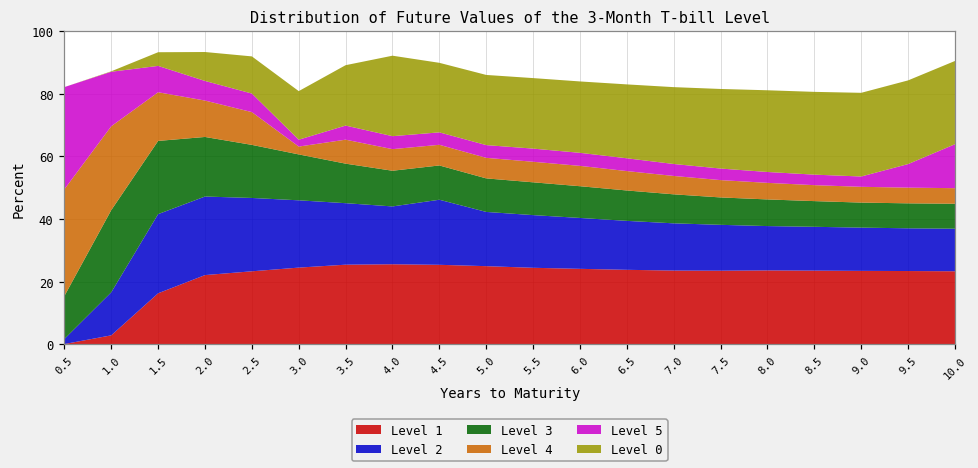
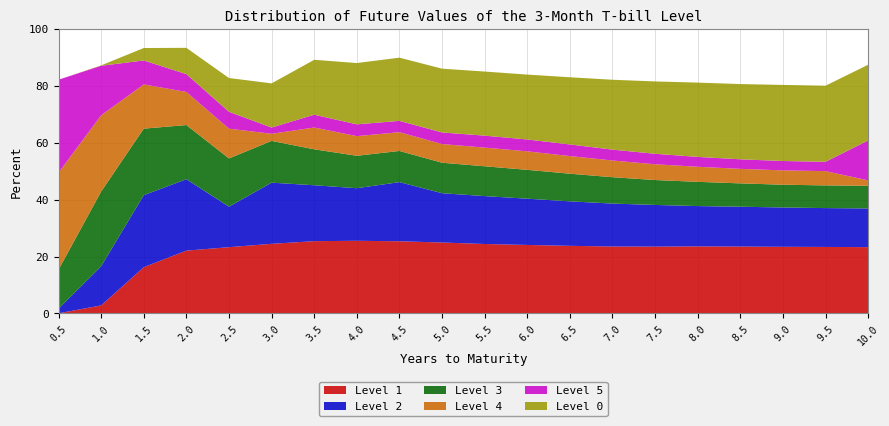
Level 2, 2.5: 23 -> 14
Level 0, 4.0: 26 -> 22
Level 5, 9.5: 8 -> 3
Level 4, 10.0: 5 -> 2
